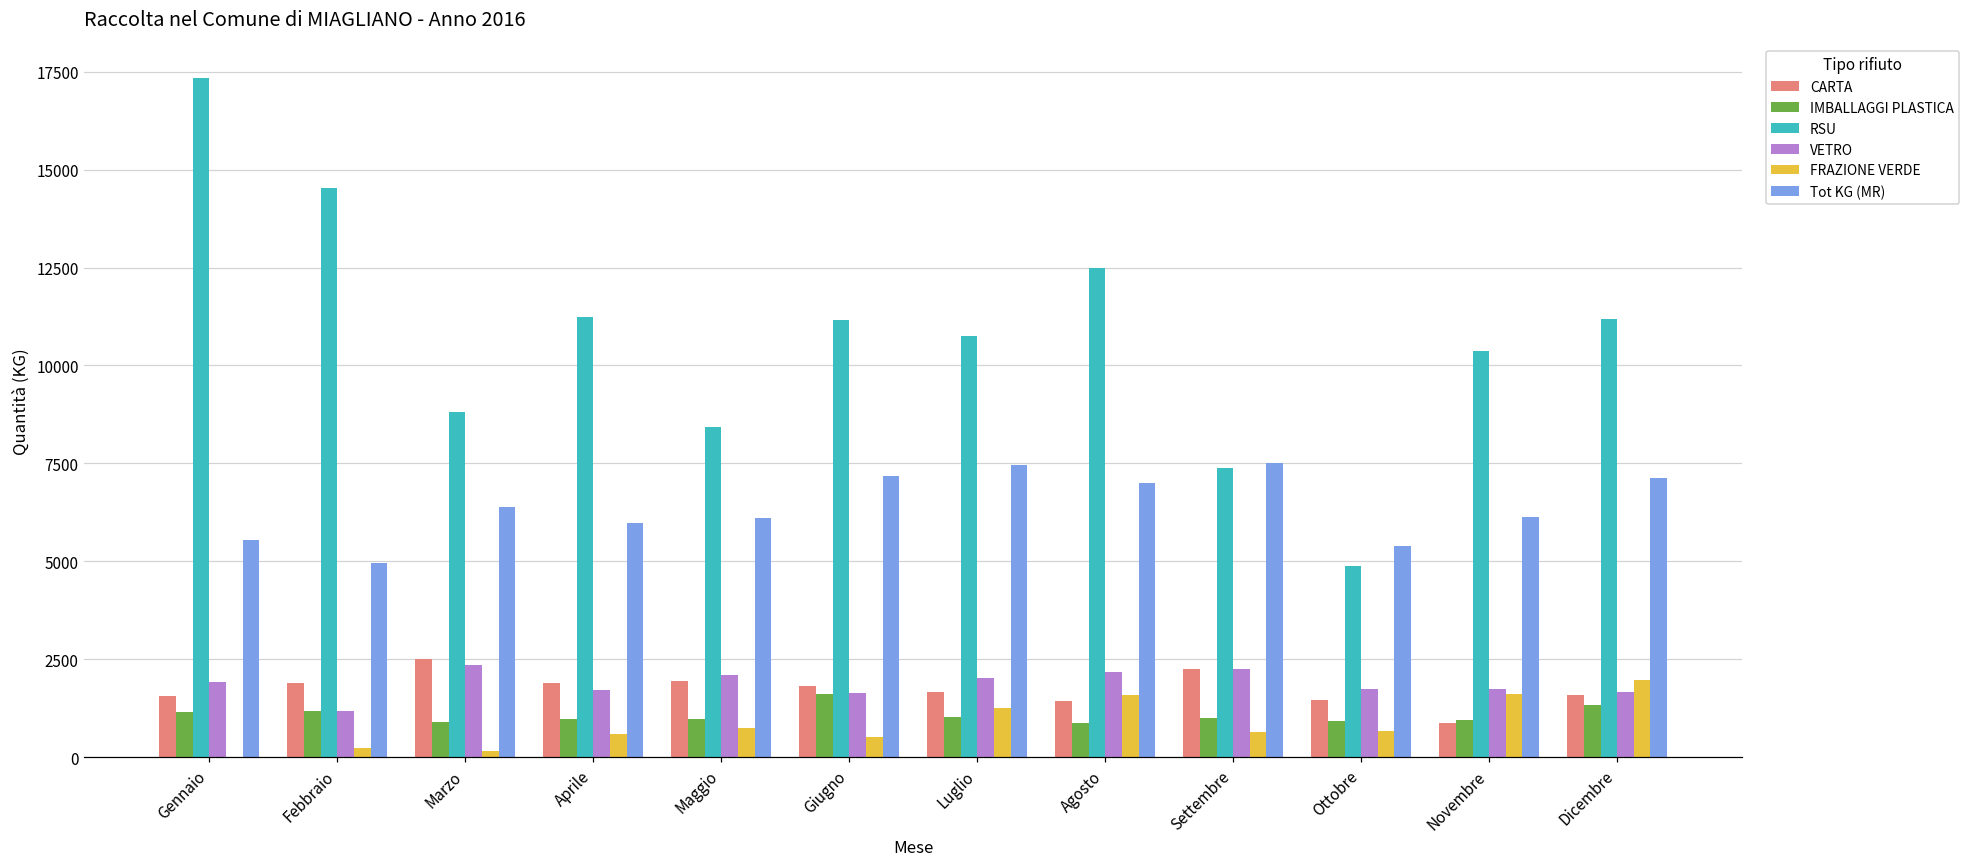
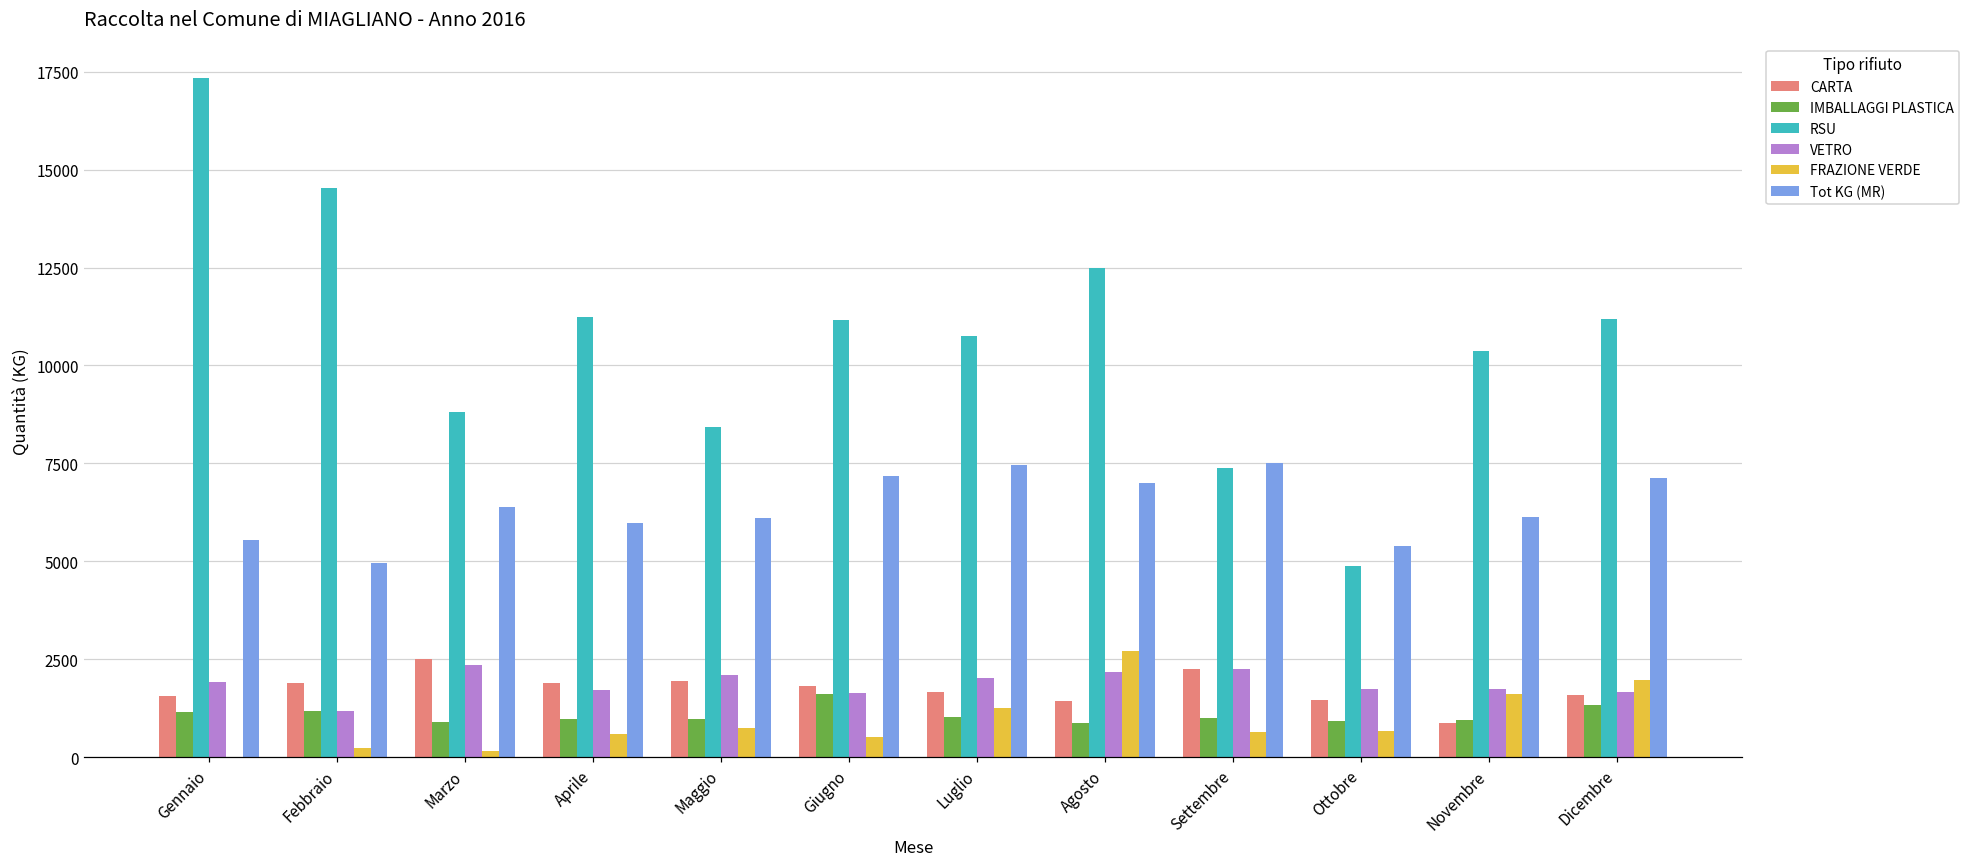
FRAZIONE VERDE, Agosto: 1600 -> 2700
